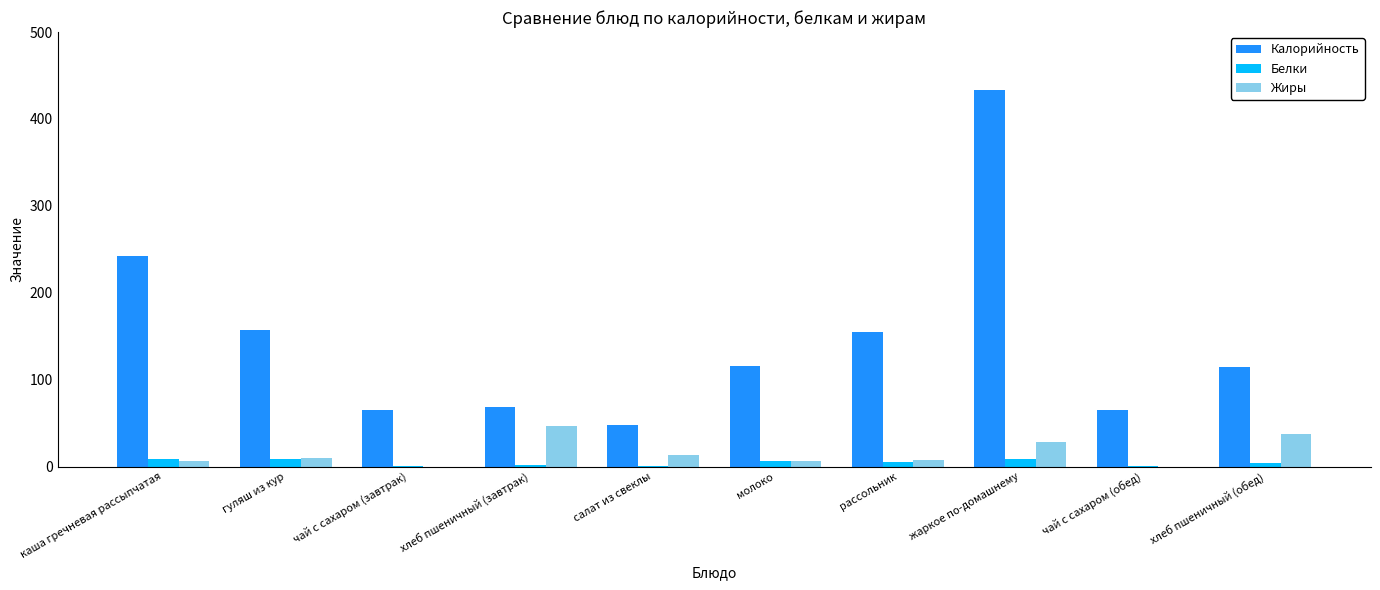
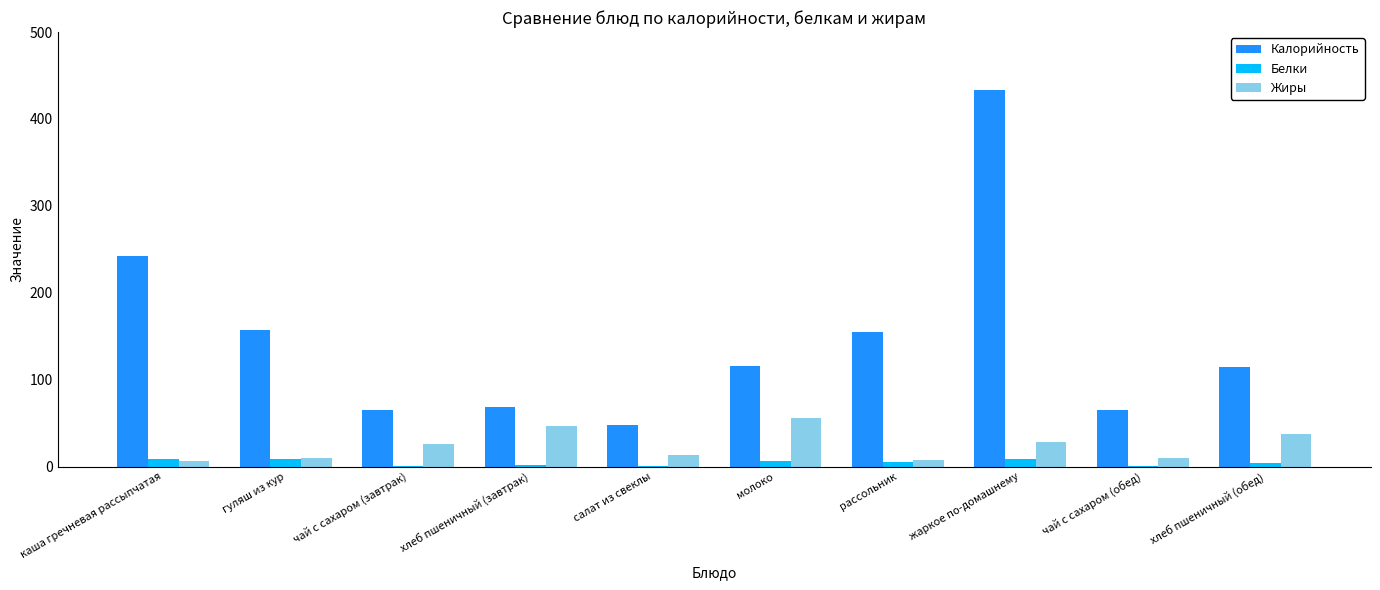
Жиры, чай с сахаром (завтрак): 0 -> 30
Жиры, молоко: 10 -> 60
Жиры, чай с сахаром (обед): 0 -> 10
